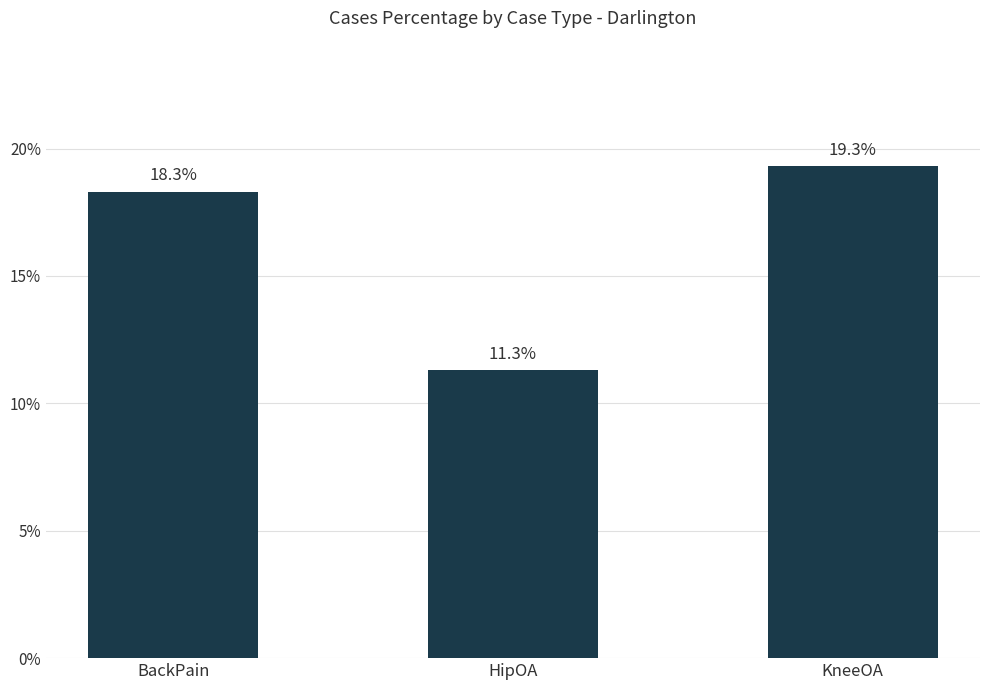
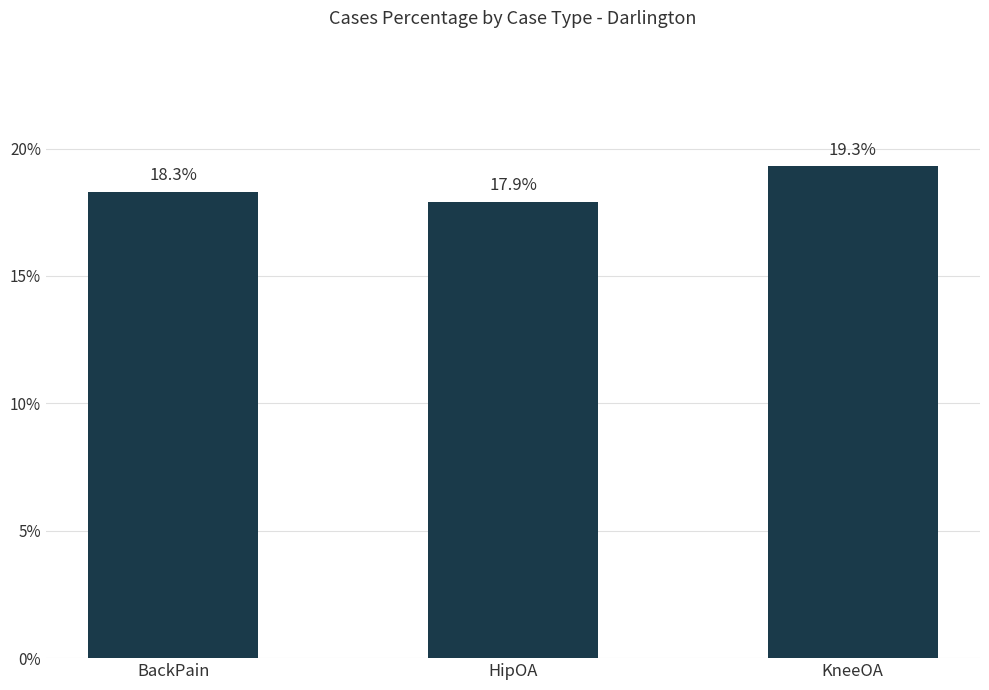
HipOA: 11.3% -> 17.9%
